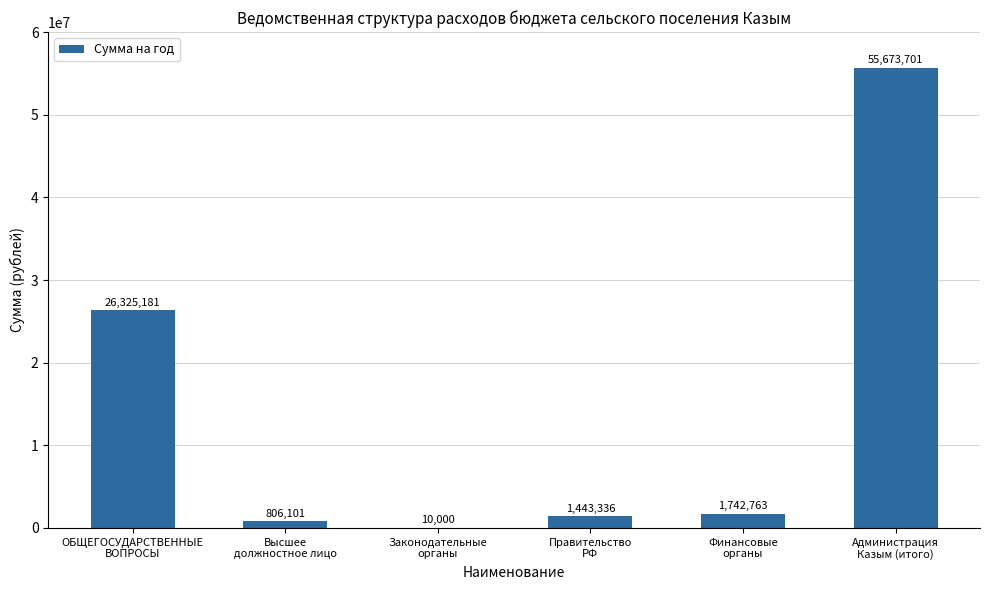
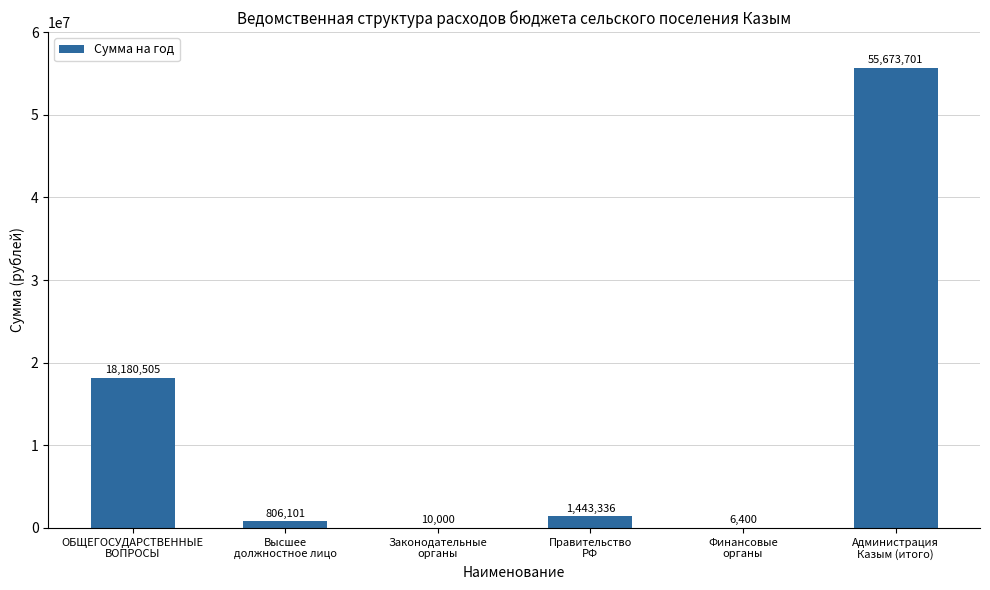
ОБЩЕГОСУДАРСТВЕННЫЕ ВОПРОСЫ: 26,325,181 -> 18,180,505
Финансовые органы: 1,742,763 -> 6,400
